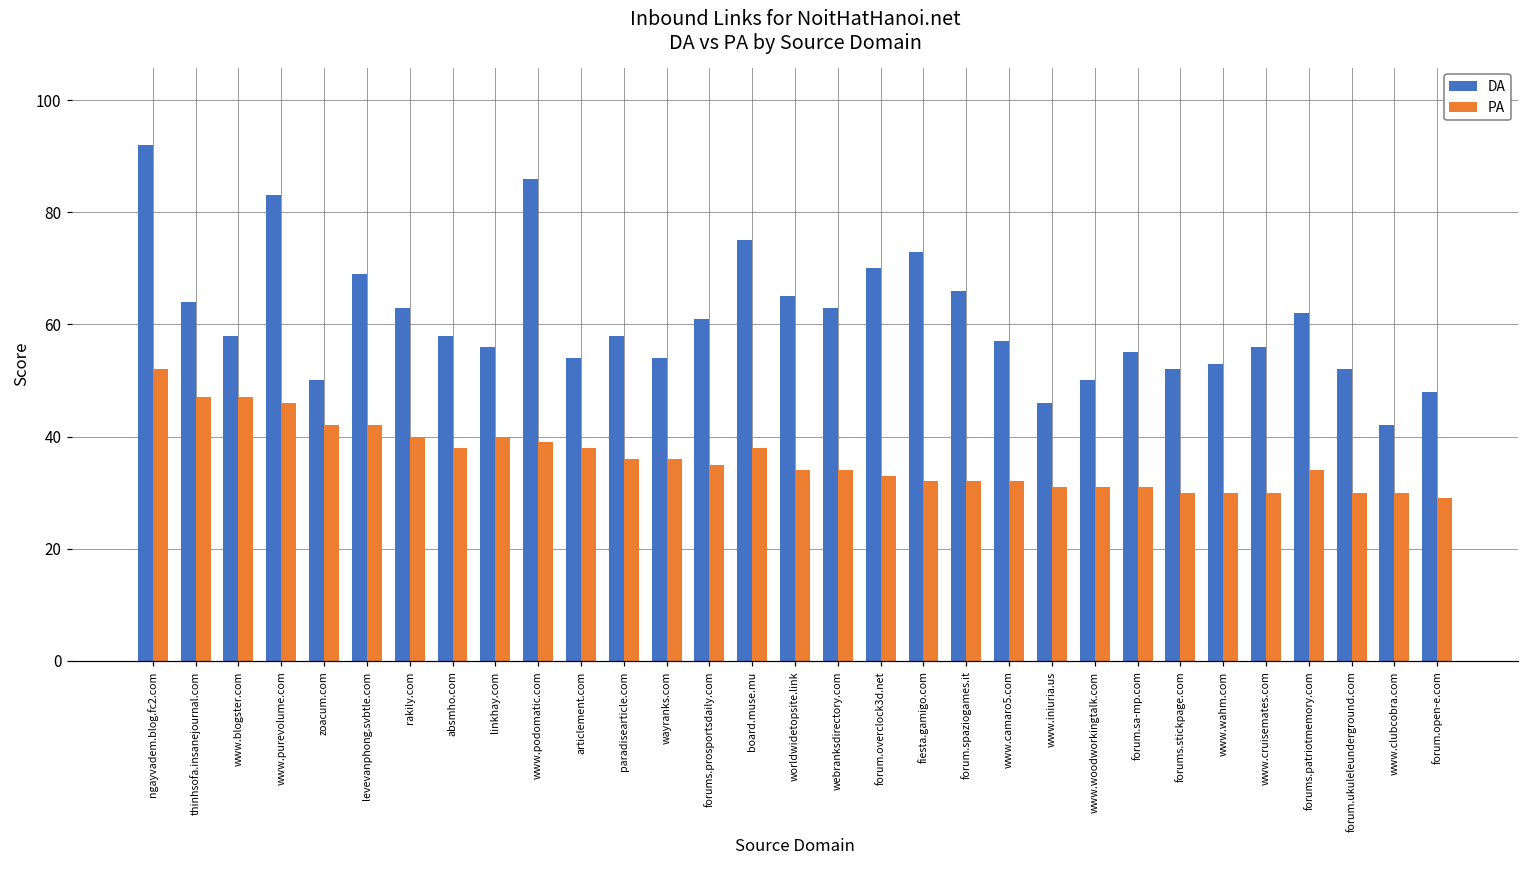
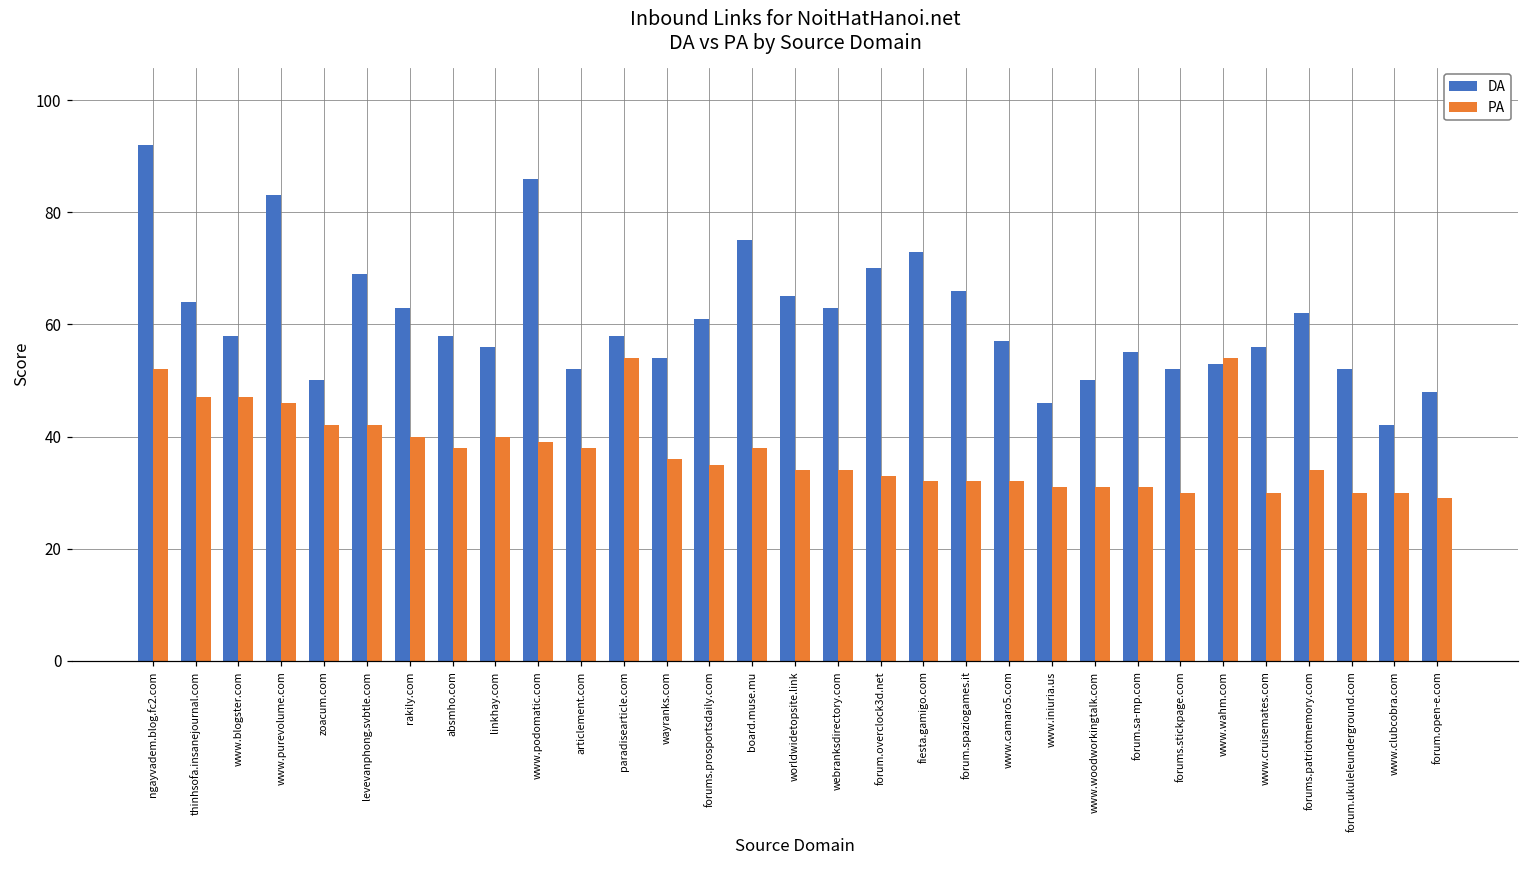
DA, articlement.com: 54 -> 52
PA, paradisearticle.com: 36 -> 54
PA, www.wahm.com: 30 -> 54
